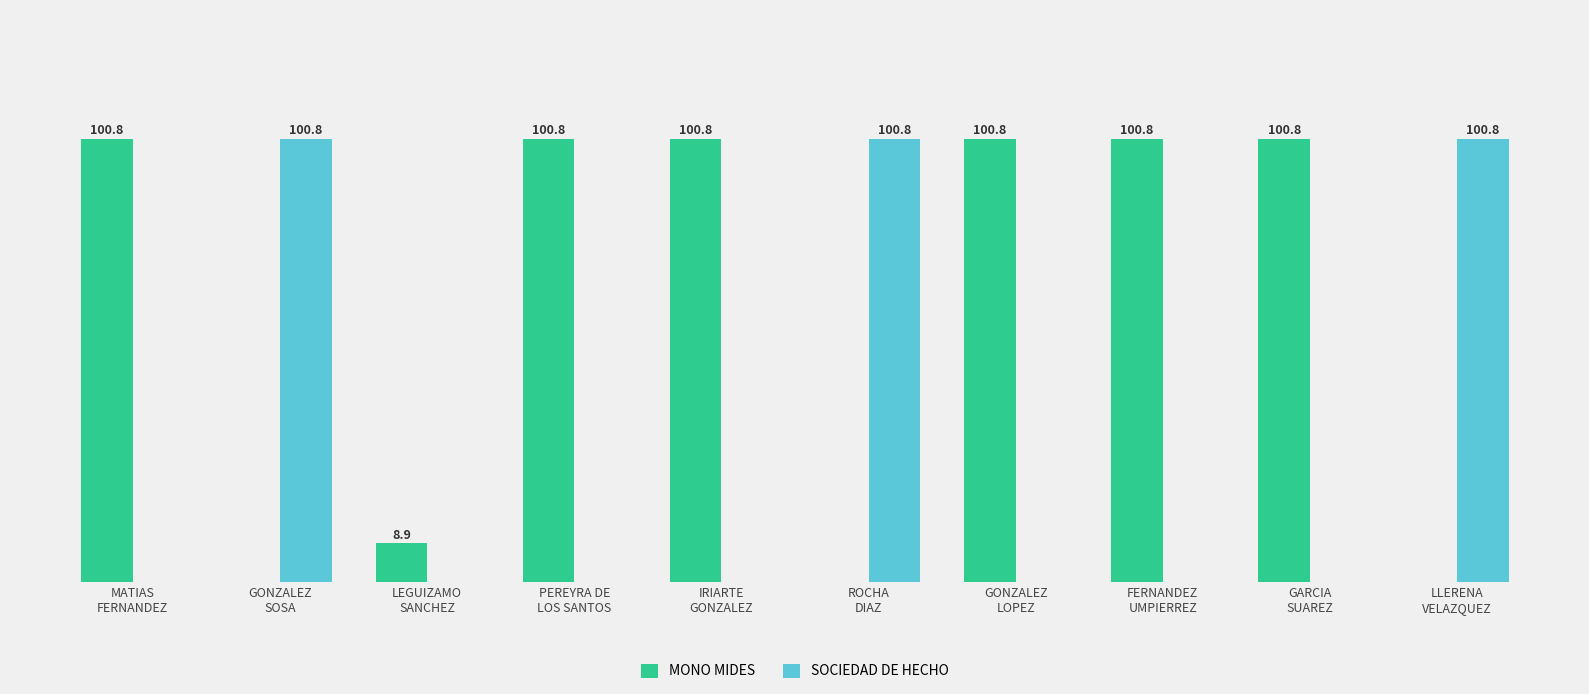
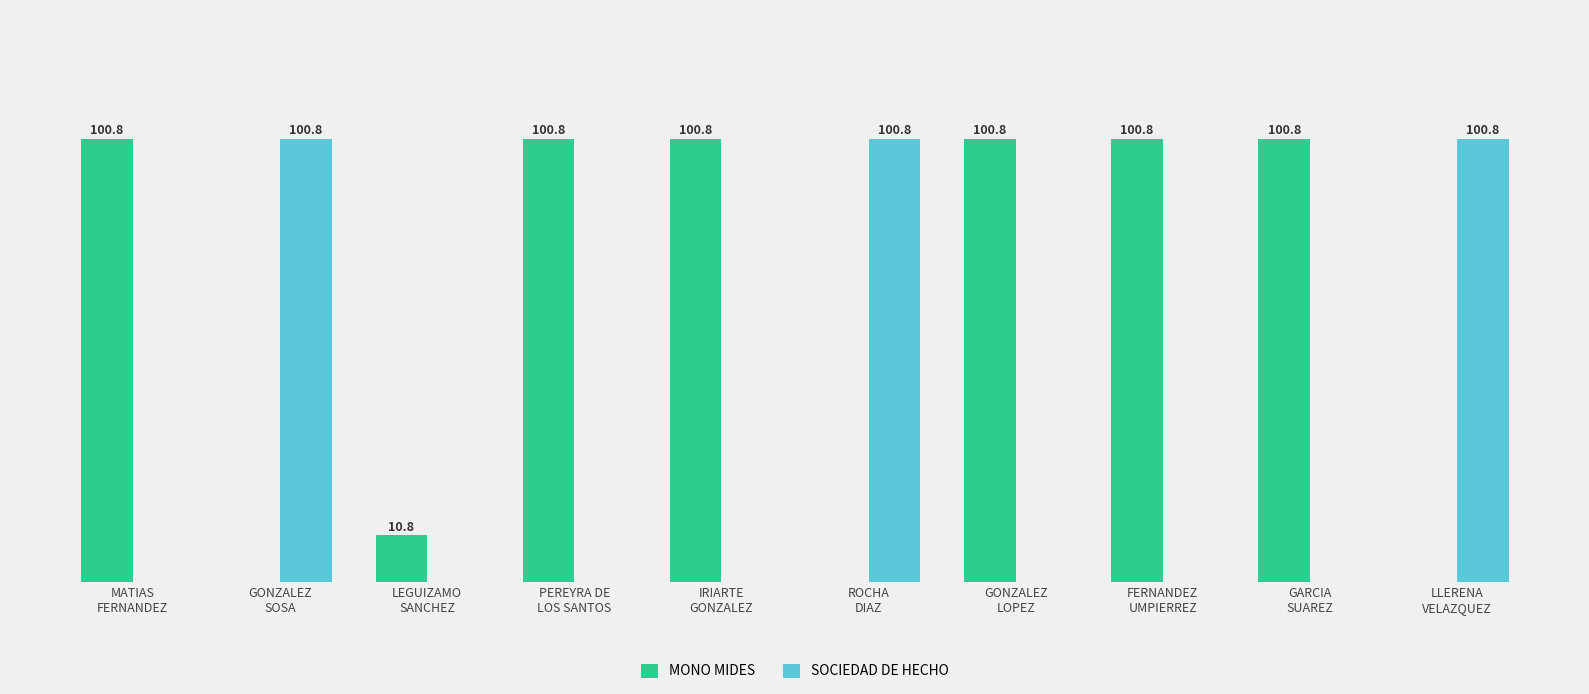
MONO MIDES, LEGUIZAMO SANCHEZ: 8.9 -> 10.8
